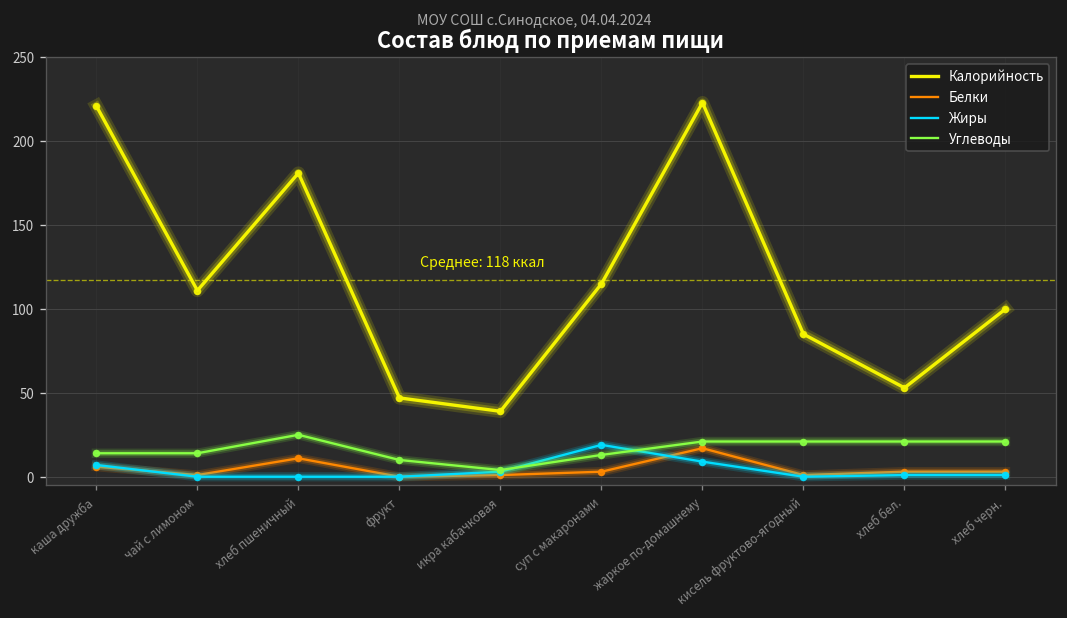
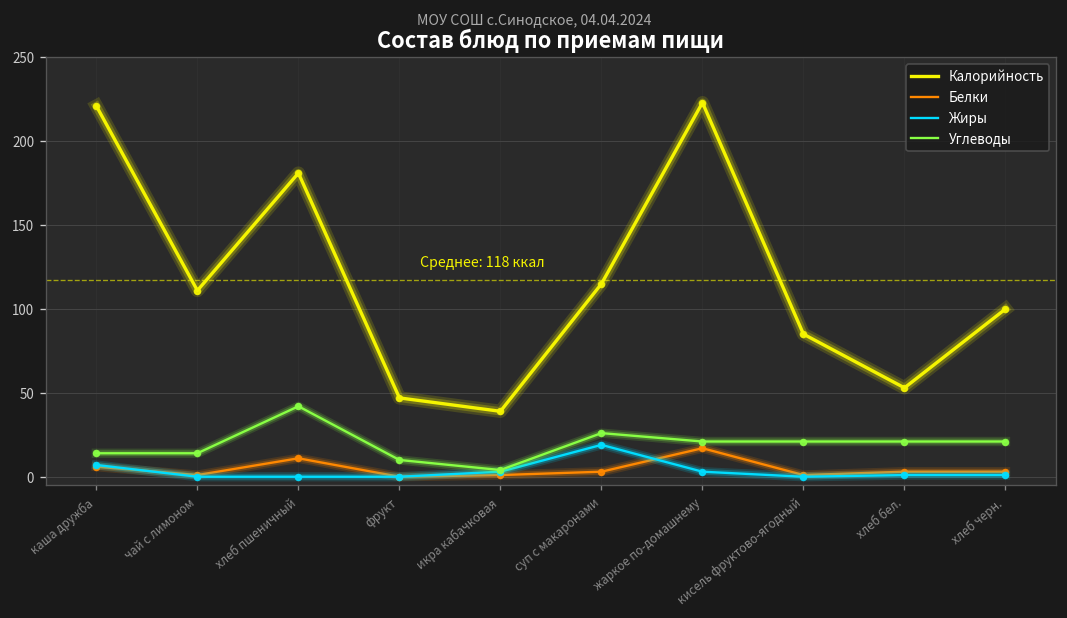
Углеводы, хлеб пшеничный: 25 -> 42
Углеводы, суп с макаронами: 13 -> 26
Жиры, жаркое по-домашнему: 9 -> 3
